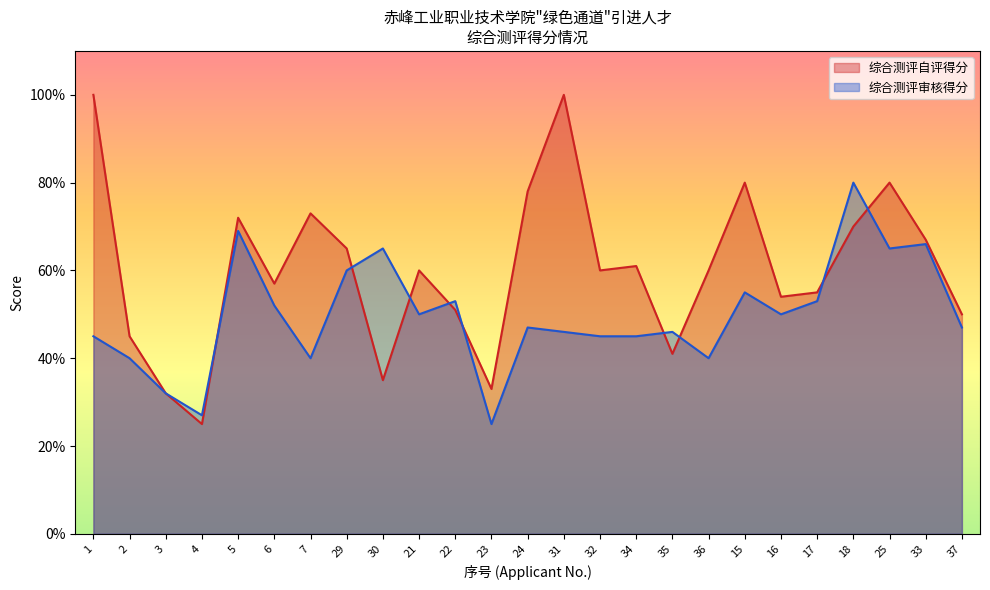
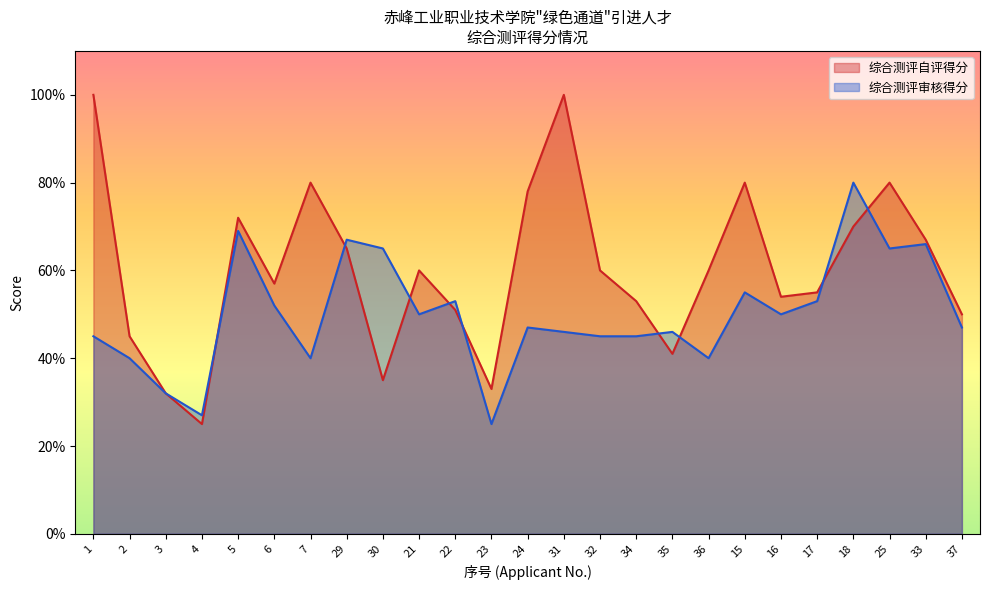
综合测评自评得分, 7: 73% -> 80%
综合测评审核得分, 29: 60% -> 67%
综合测评自评得分, 34: 61% -> 53%
